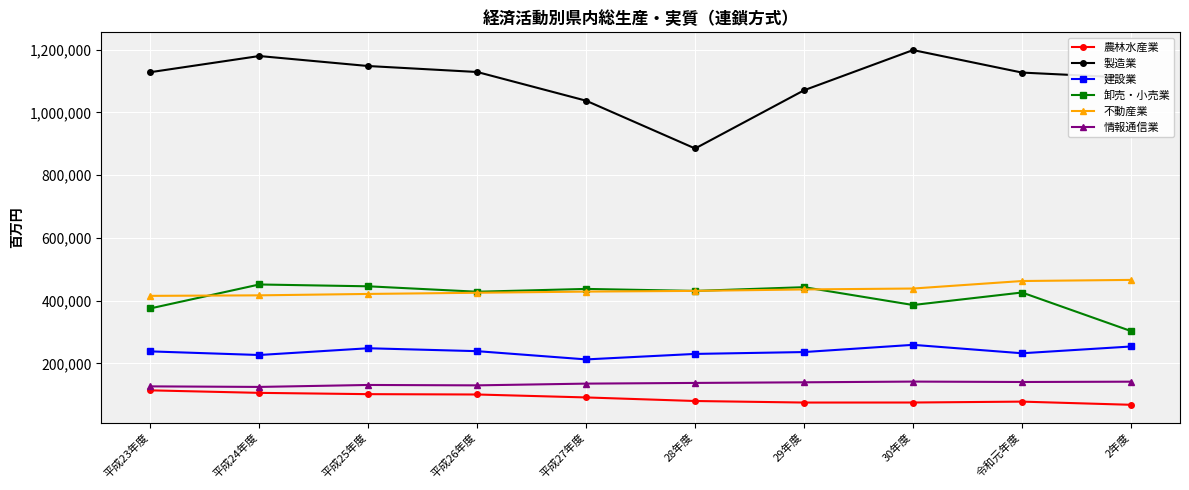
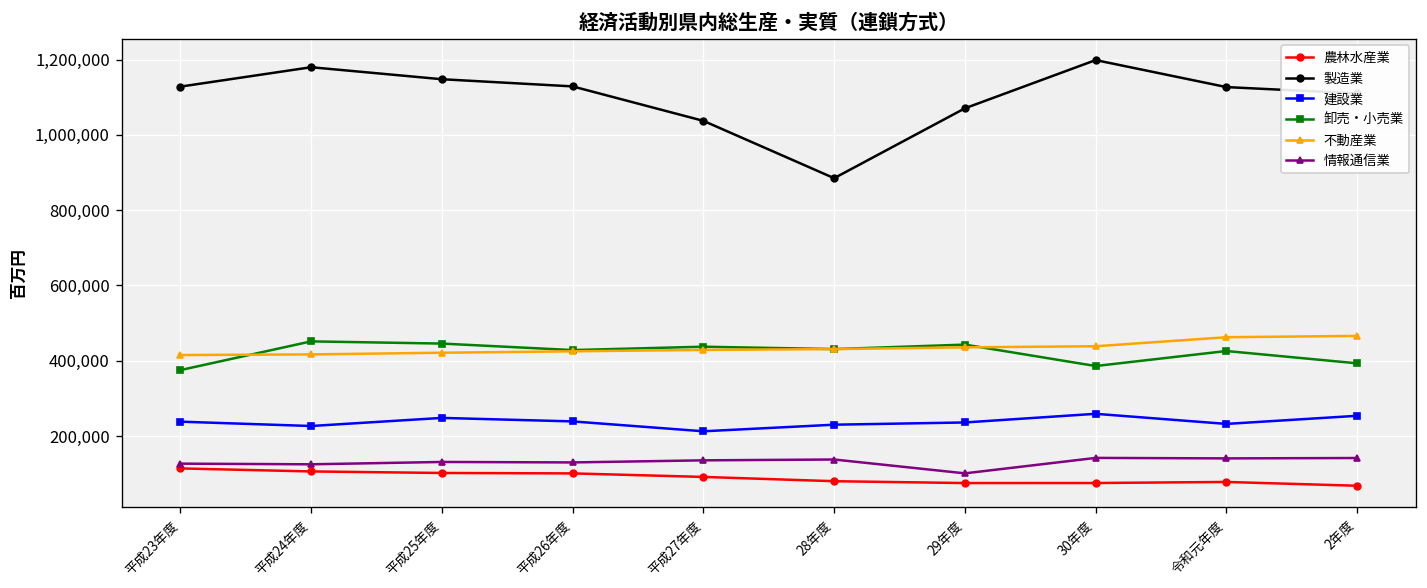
情報通信業, 29年度: 140,000 -> 100,000
卸売・小売業, 2年度: 300,000 -> 390,000
